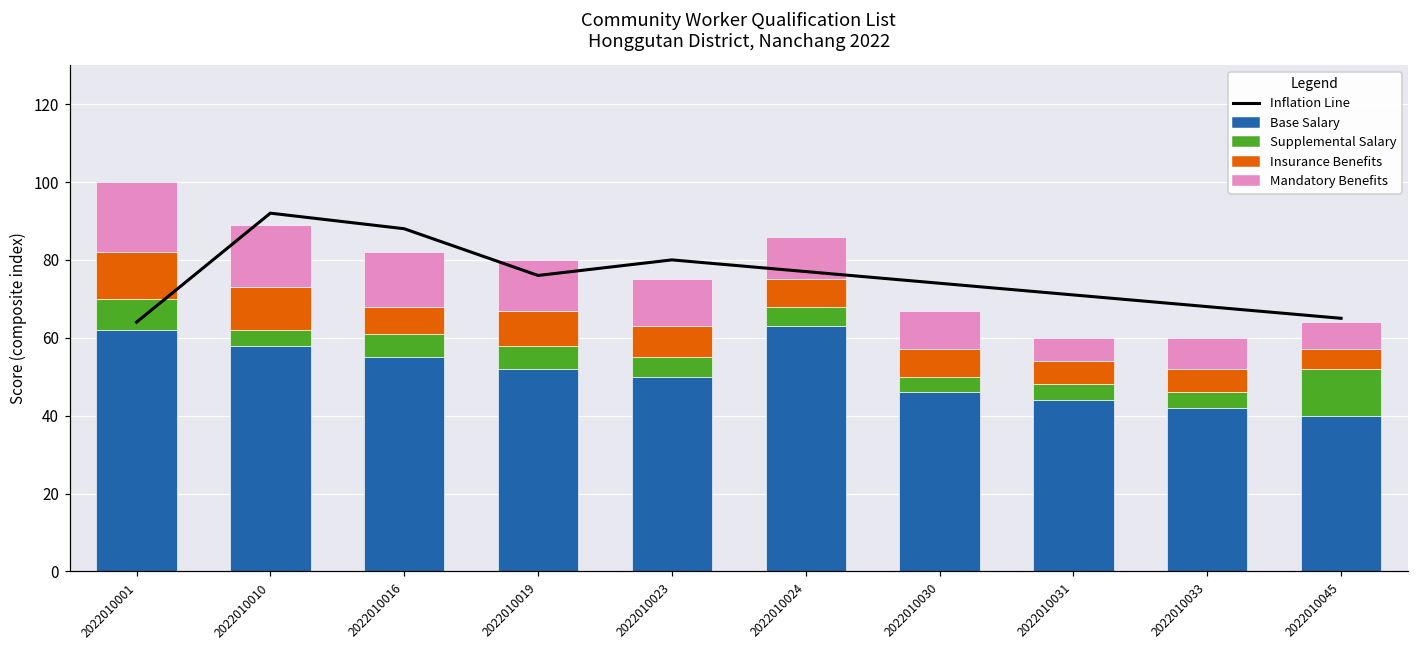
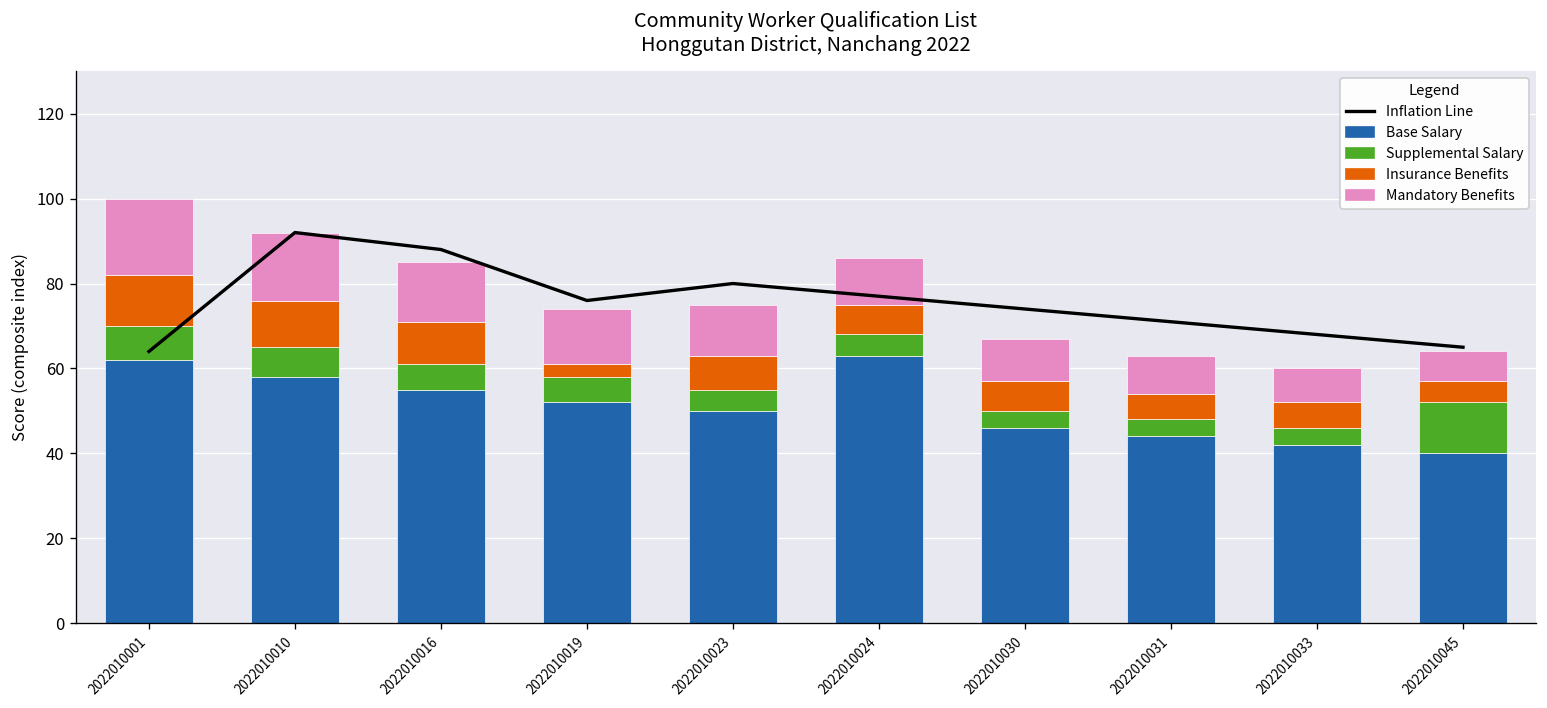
Supplemental Salary, 2022010010: 4 -> 7
Insurance Benefits, 2022010016: 7 -> 10
Insurance Benefits, 2022010019: 9 -> 3
Mandatory Benefits, 2022010031: 6 -> 9
